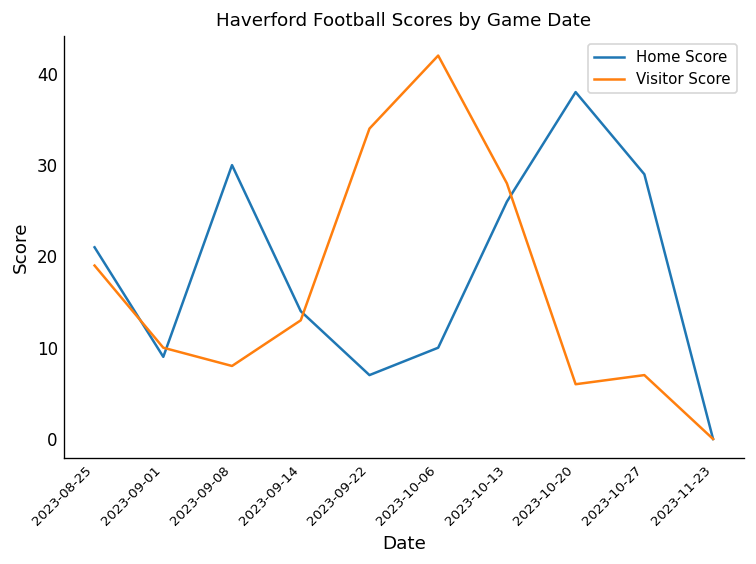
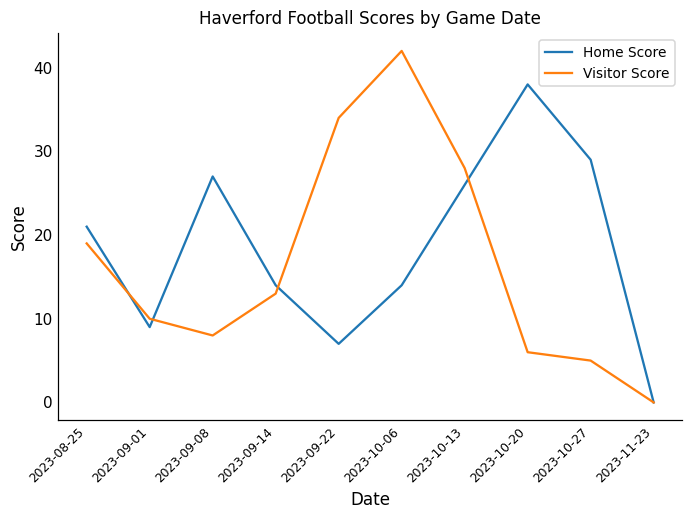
Home Score, 2023-09-08: 30 -> 27
Home Score, 2023-10-06: 10 -> 14
Visitor Score, 2023-10-27: 7 -> 5
